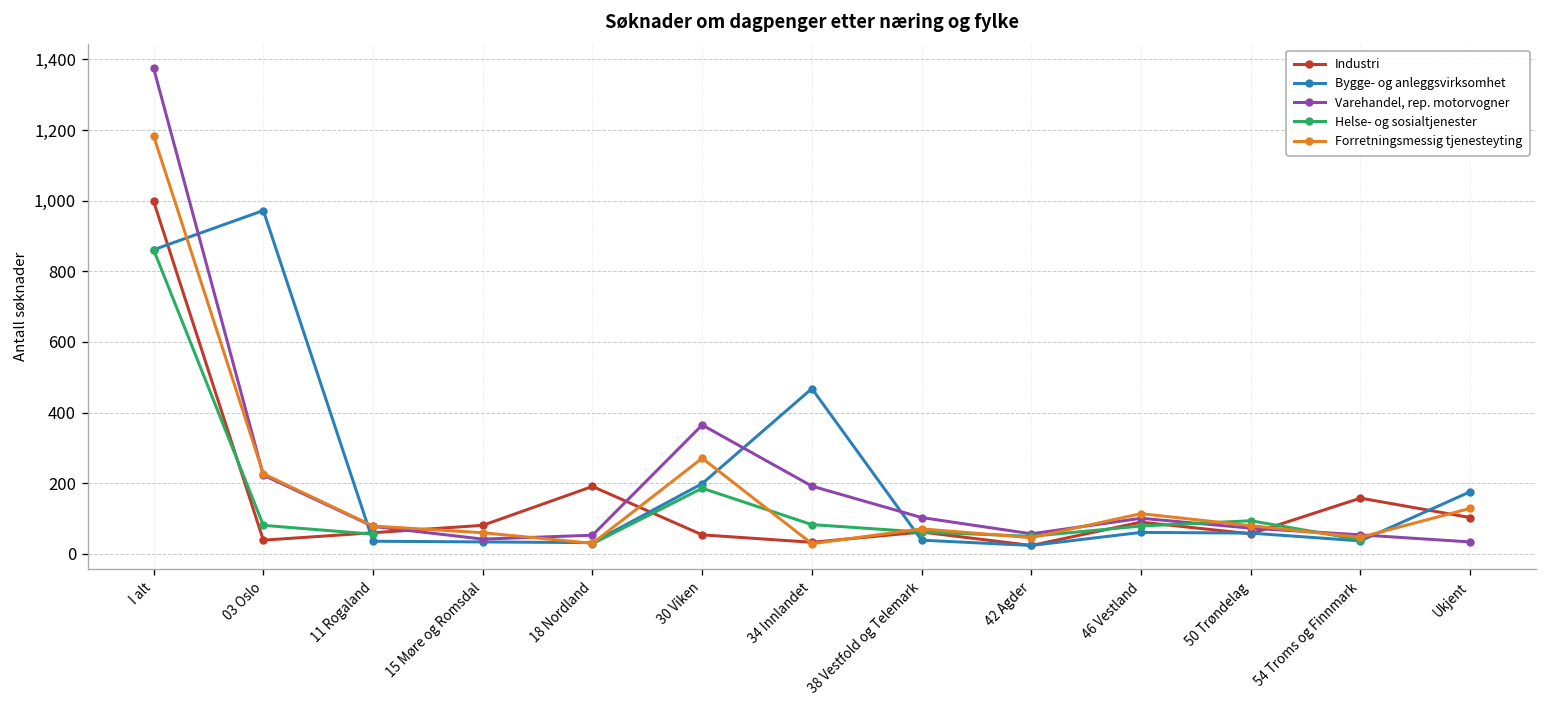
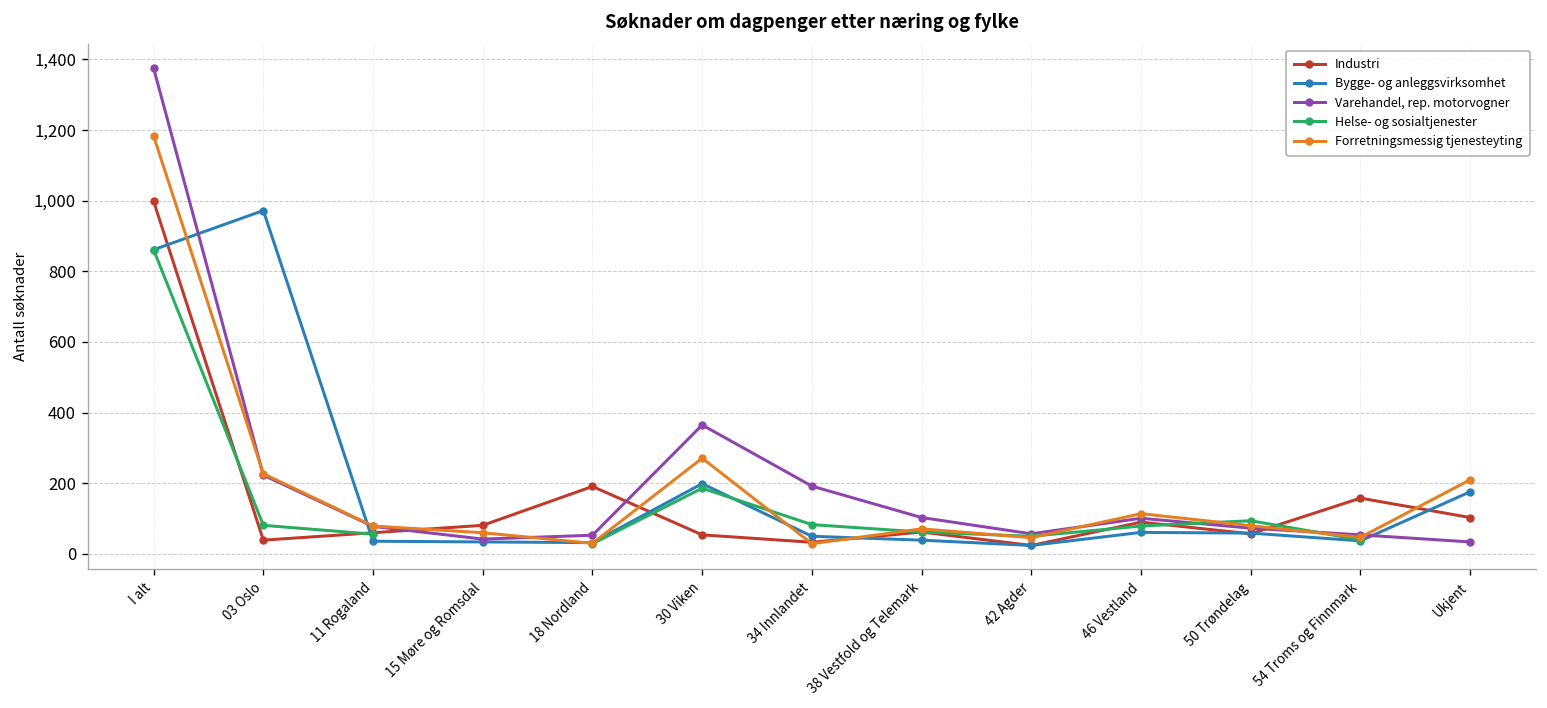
Bygge- og anleggsvirksomhet, 34 Innlandet: 470 -> 50
Forretningsmessig tjenesteyting, Ukjent: 130 -> 210
